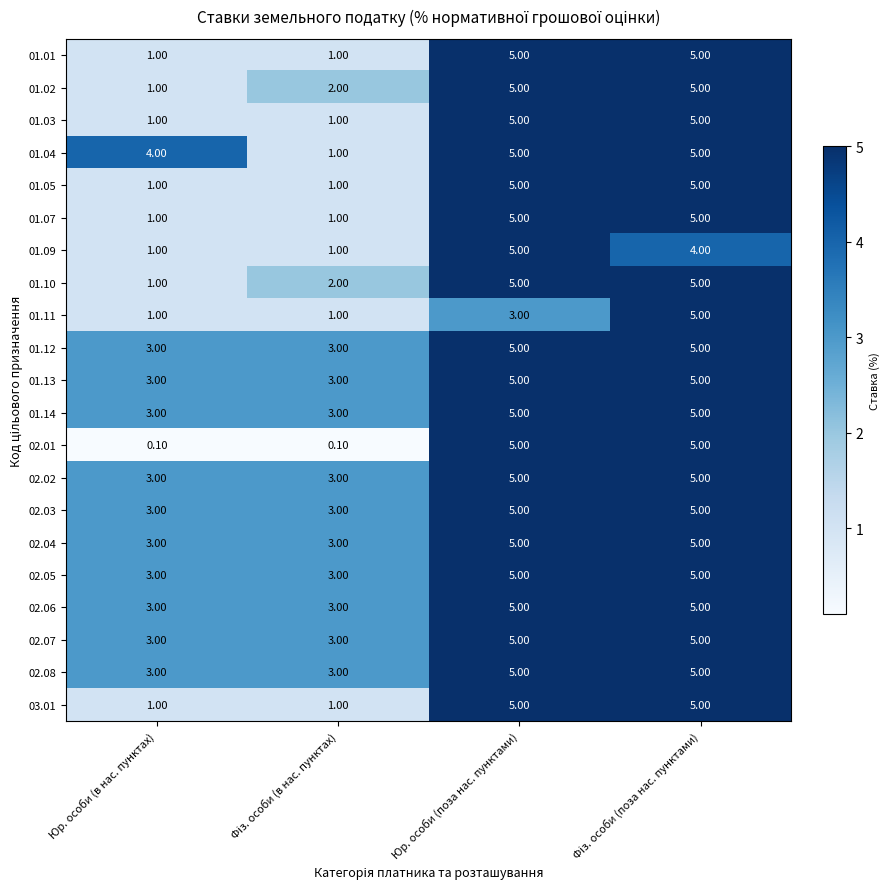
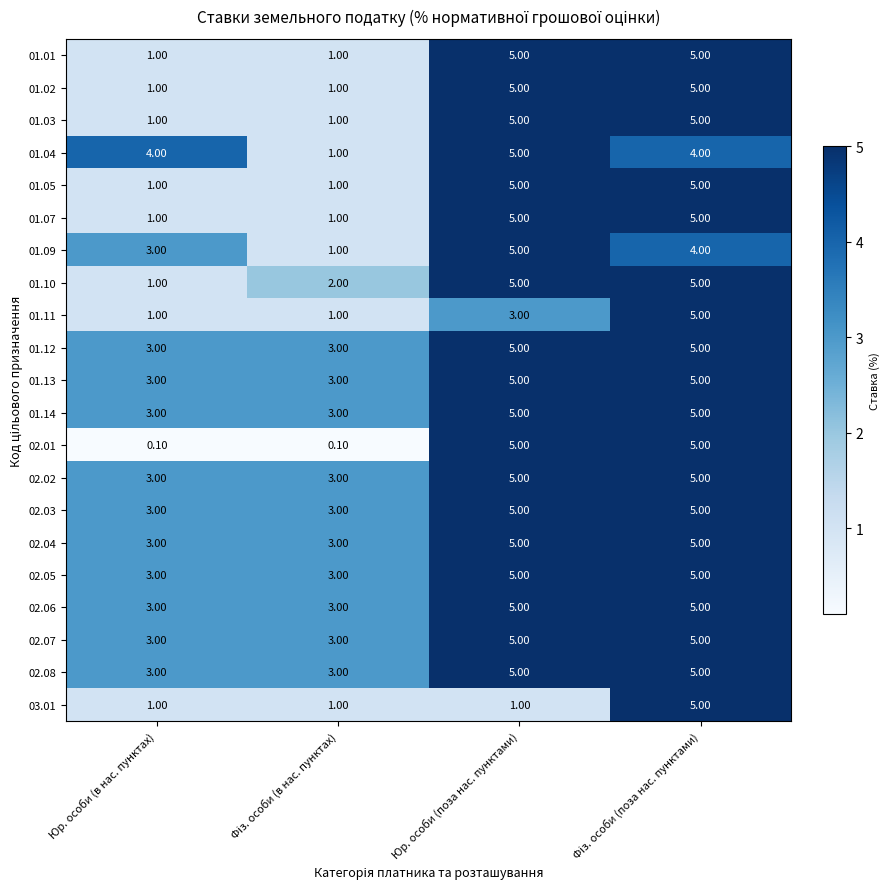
01.02, Фіз. особи (в нас. пунктах): 2.00 -> 1.00
01.04, Фіз. особи (поза нас. пунктами): 5.00 -> 4.00
01.09, Юр. особи (в нас. пунктах): 1.00 -> 3.00
03.01, Юр. особи (поза нас. пунктами): 5.00 -> 1.00
